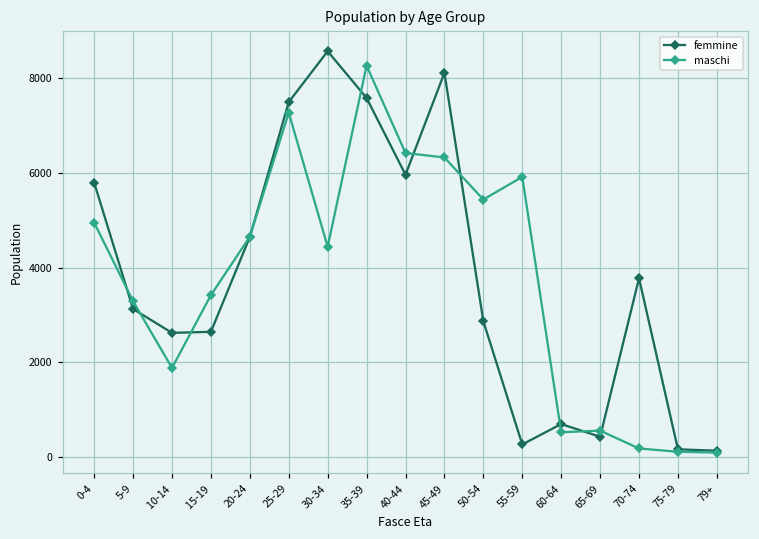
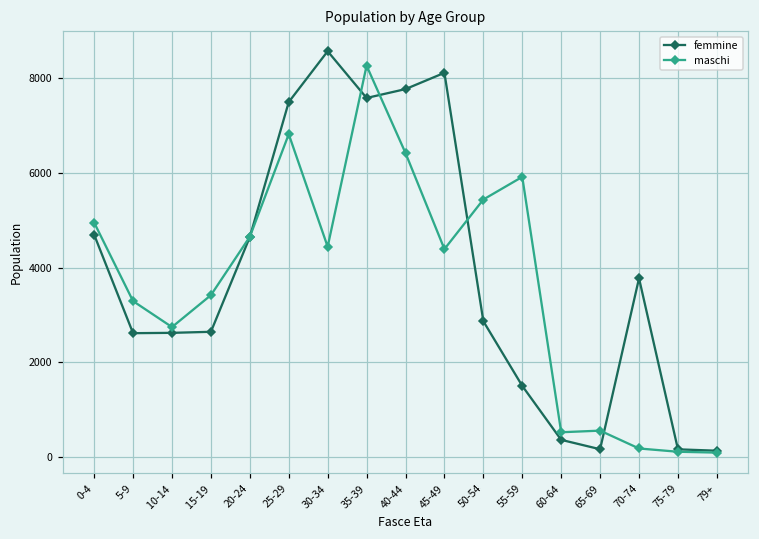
femmine, 0-4: 5800 -> 4700
femmine, 5-9: 3100 -> 2600
maschi, 10-14: 1900 -> 2700
maschi, 25-29: 7300 -> 6800
femmine, 40-44: 6000 -> 7800
maschi, 45-49: 6300 -> 4400
femmine, 55-59: 300 -> 1500
femmine, 60-64: 700 -> 400
femmine, 65-69: 400 -> 200
